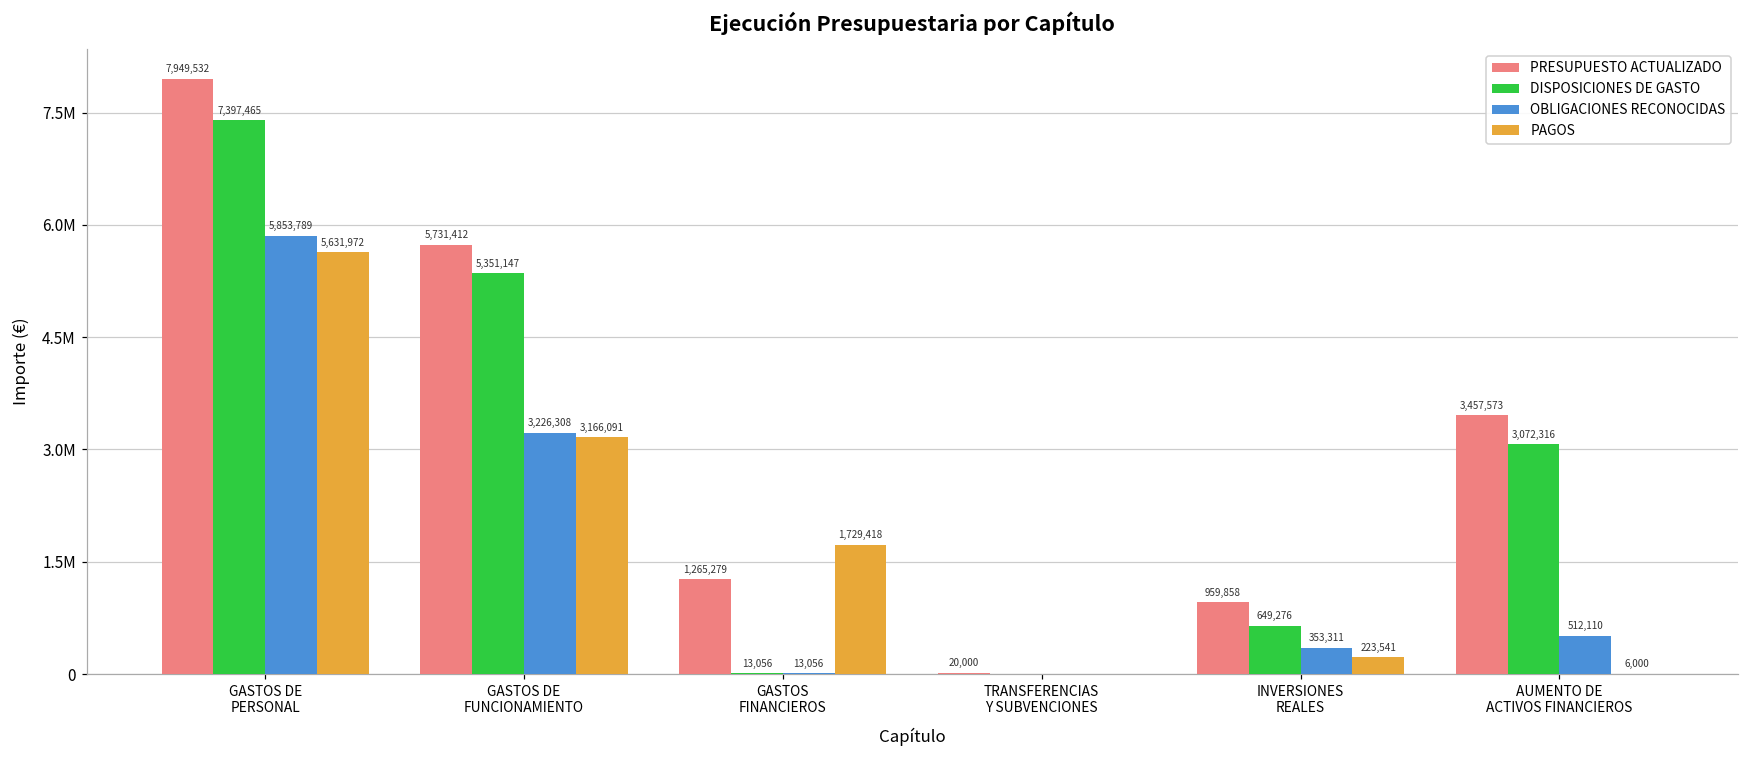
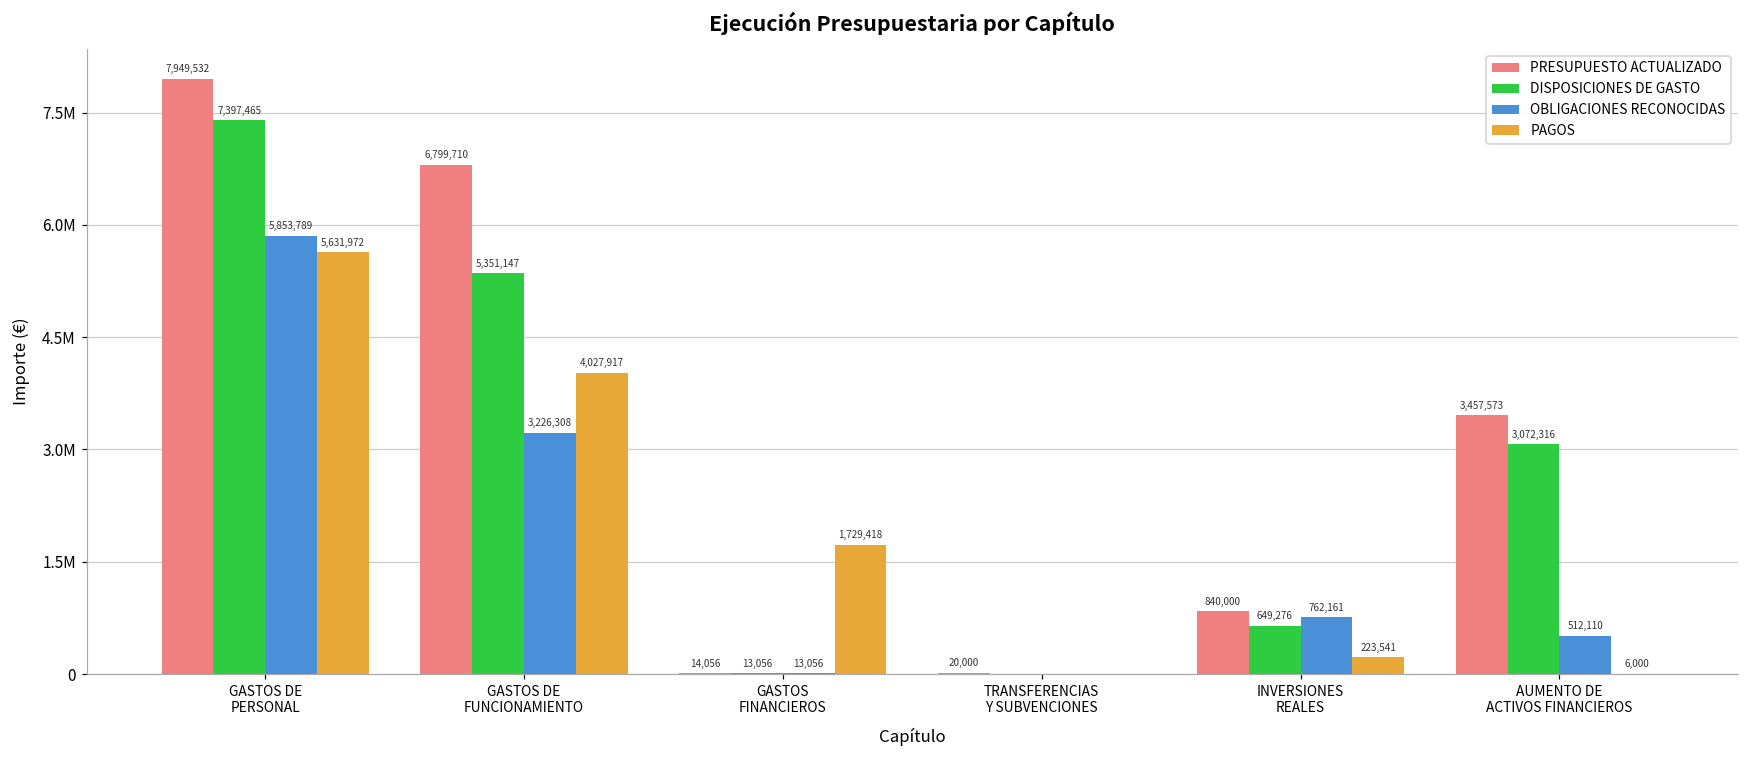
PRESUPUESTO ACTUALIZADO, GASTOS DE FUNCIONAMIENTO: 5,731,412 -> 6,799,710
PAGOS, GASTOS DE FUNCIONAMIENTO: 3,166,091 -> 4,027,917
PRESUPUESTO ACTUALIZADO, GASTOS FINANCIEROS: 1,265,279 -> 14,056
PRESUPUESTO ACTUALIZADO, INVERSIONES REALES: 959,858 -> 840,000
OBLIGACIONES RECONOCIDAS, INVERSIONES REALES: 353,311 -> 762,161
